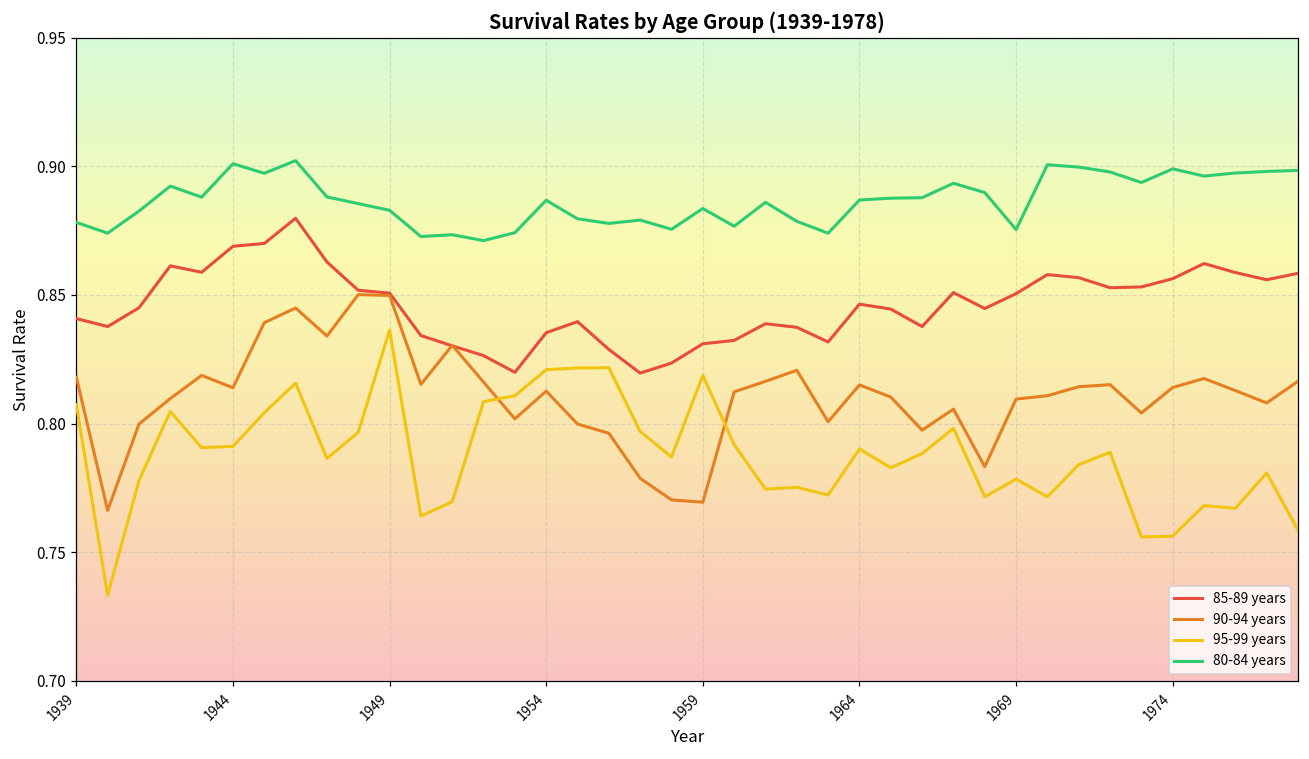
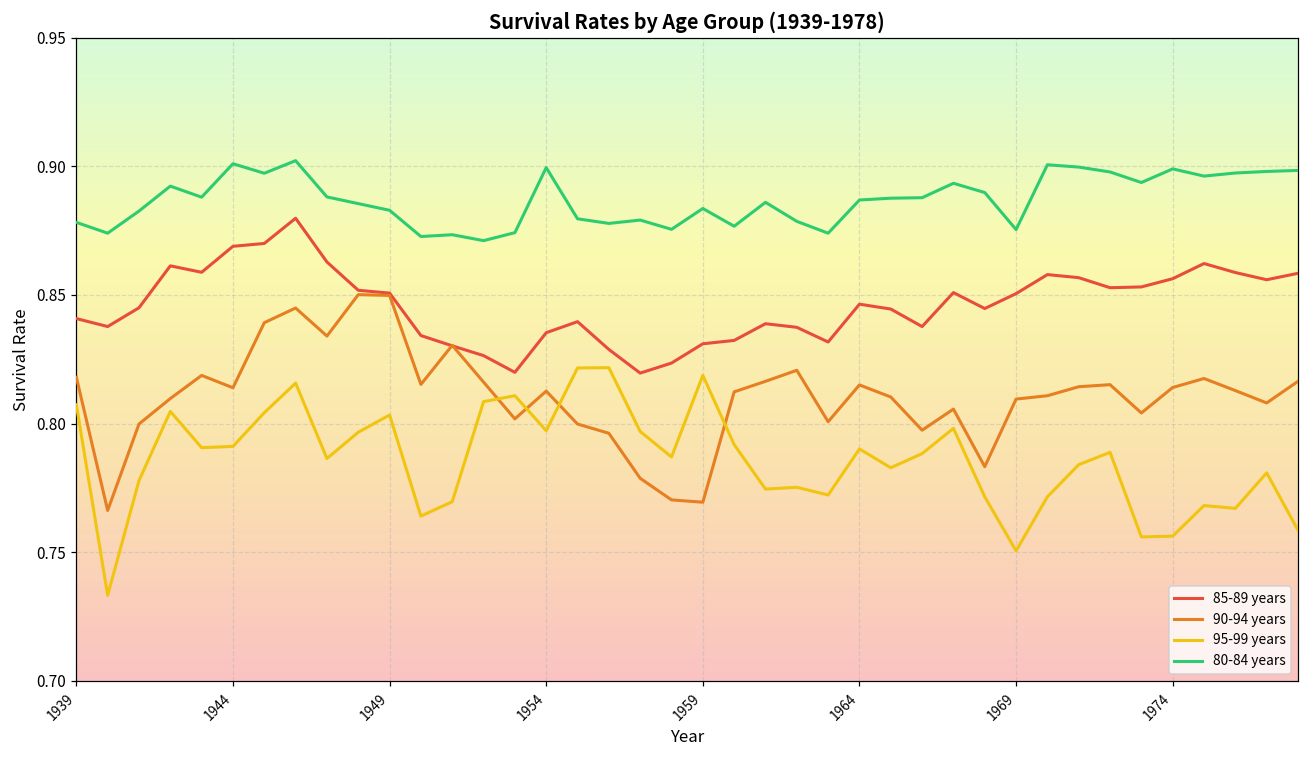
95-99 years, 1949: 0.836 -> 0.803
95-99 years, 1954: 0.821 -> 0.797
80-84 years, 1954: 0.887 -> 0.900
95-99 years, 1969: 0.778 -> 0.751
